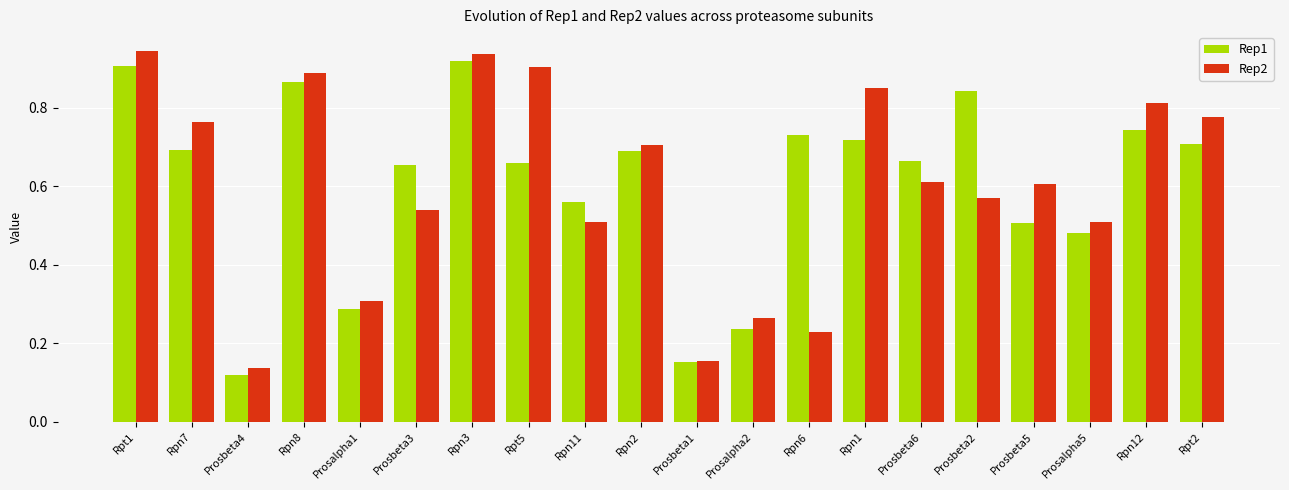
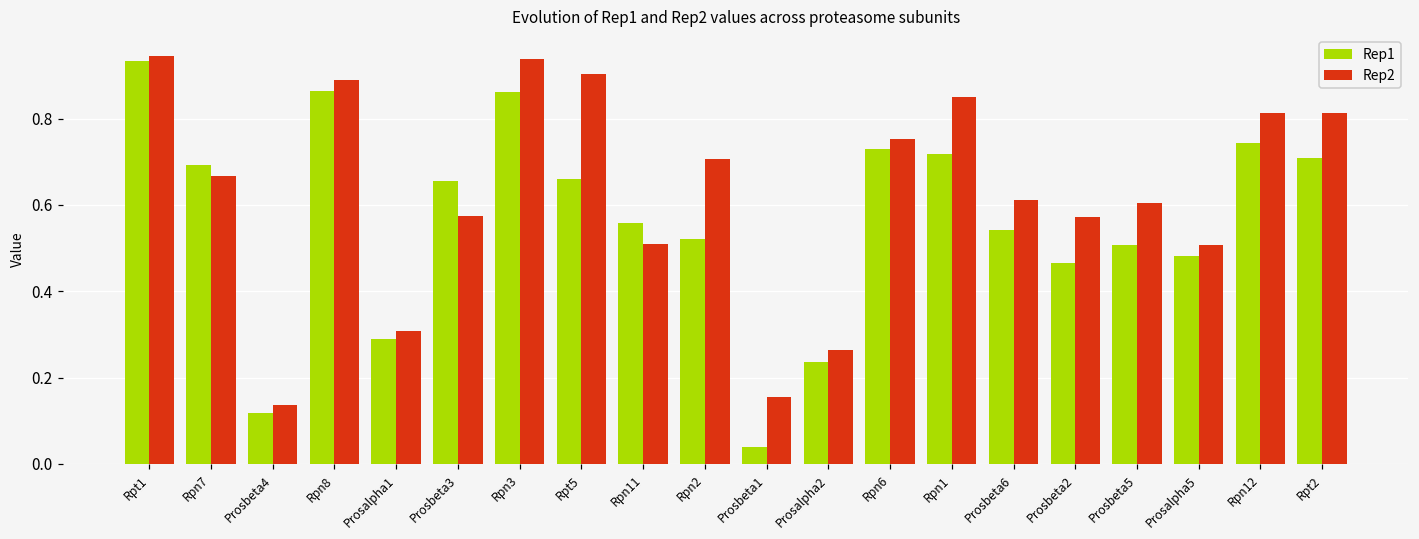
Rep1, Rpt1: 0.91 -> 0.93
Rep2, Rpn7: 0.76 -> 0.67
Rep2, Prosbeta3: 0.54 -> 0.58
Rep1, Rpn3: 0.92 -> 0.86
Rep1, Rpn2: 0.69 -> 0.52
Rep1, Prosbeta1: 0.15 -> 0.04
Rep2, Rpn6: 0.23 -> 0.75
Rep1, Prosbeta6: 0.67 -> 0.54
Rep1, Prosbeta2: 0.84 -> 0.47
Rep2, Rpt2: 0.78 -> 0.81
